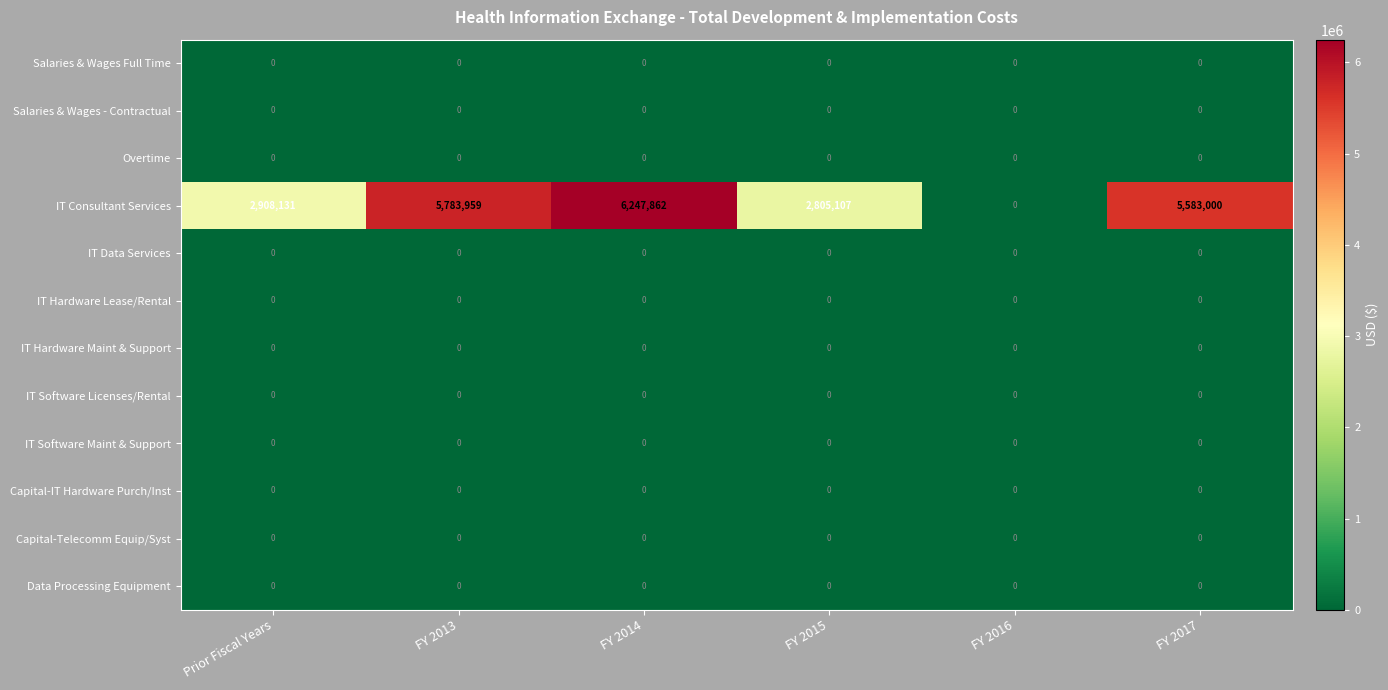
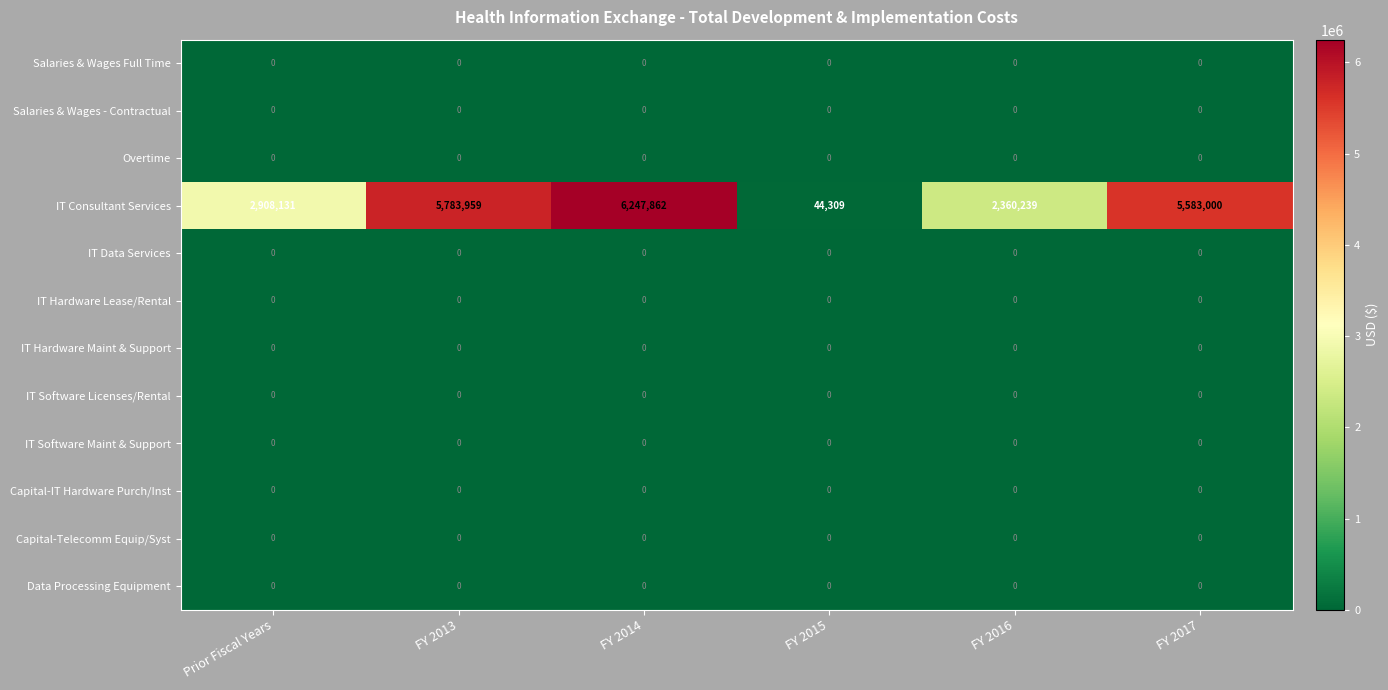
IT Consultant Services, FY 2015: 2,805,107 -> 44,309
IT Consultant Services, FY 2016: 0 -> 2,360,239
